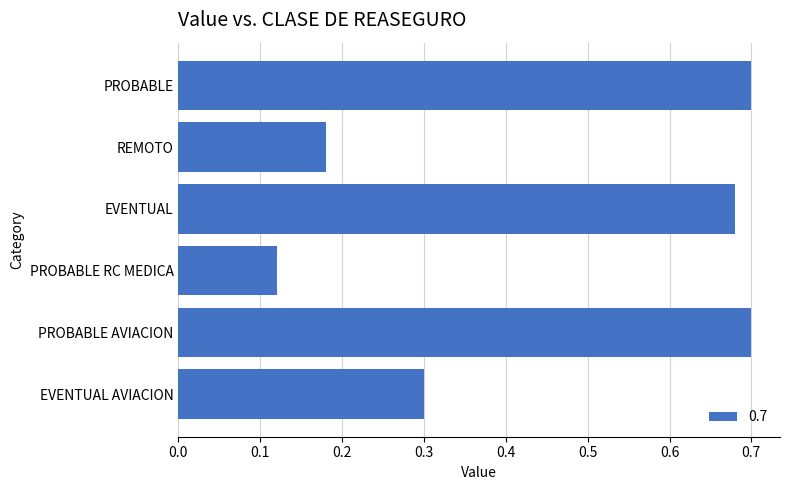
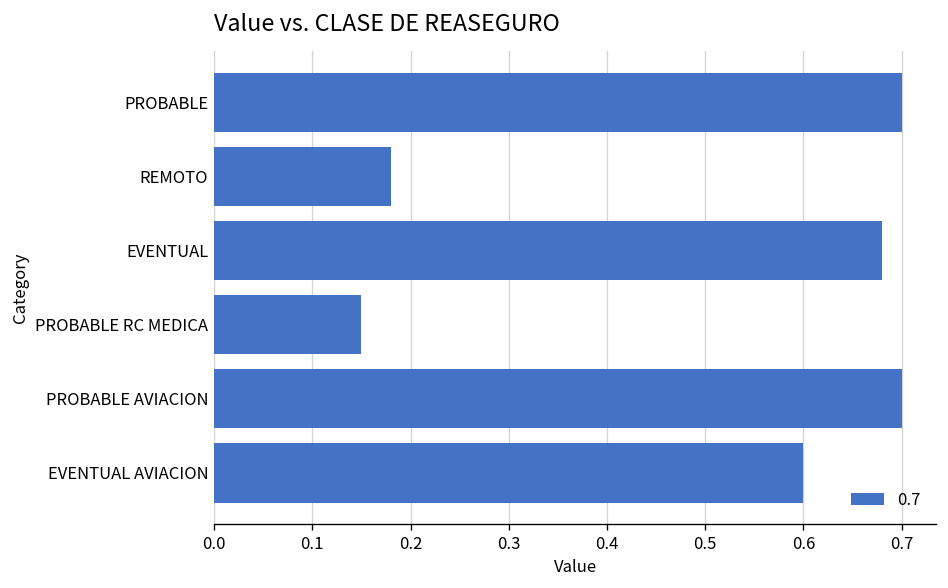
PROBABLE RC MEDICA: 0.12 -> 0.15
EVENTUAL AVIACION: 0.3 -> 0.6
